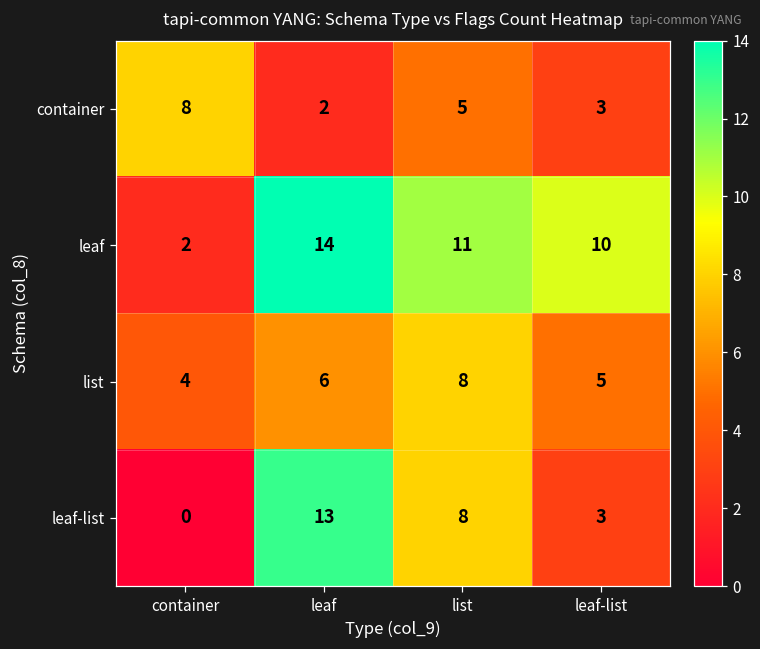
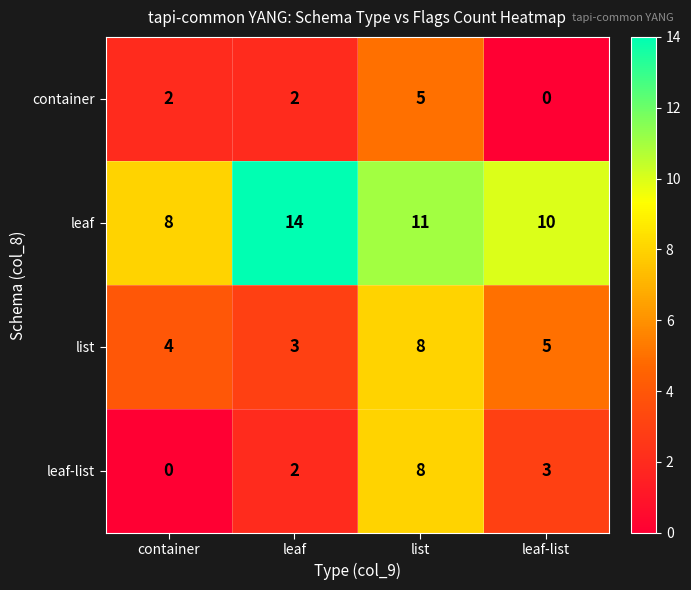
container, container: 8 -> 2
container, leaf-list: 3 -> 0
leaf, container: 2 -> 8
list, leaf: 6 -> 3
leaf-list, leaf: 13 -> 2
